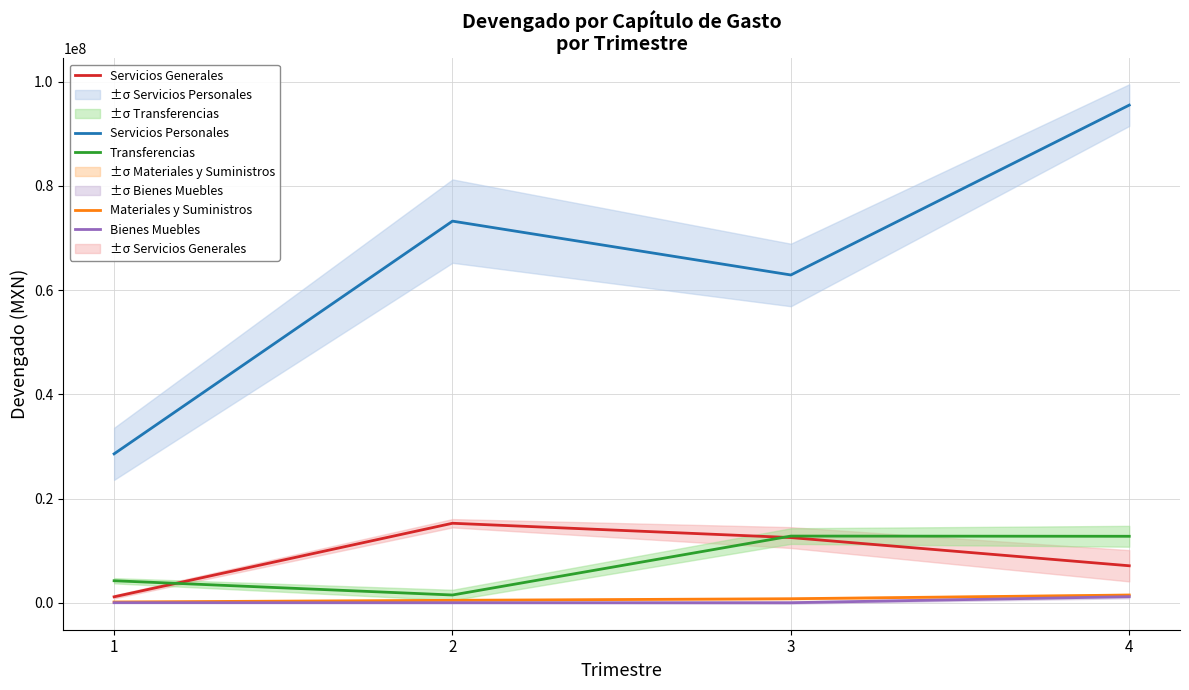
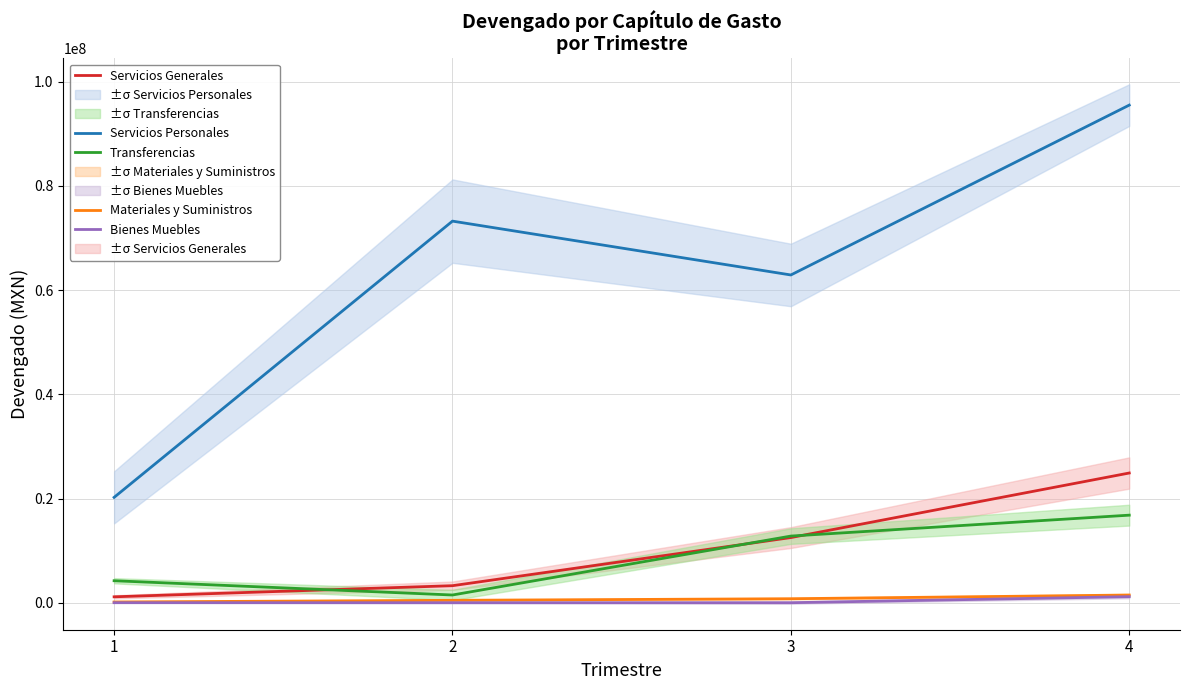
Servicios Personales, 1: 29000000 -> 20000000
Servicios Generales, 2: 15000000 -> 3000000
Servicios Generales, 4: 7000000 -> 25000000
Transferencias, 4: 13000000 -> 17000000
